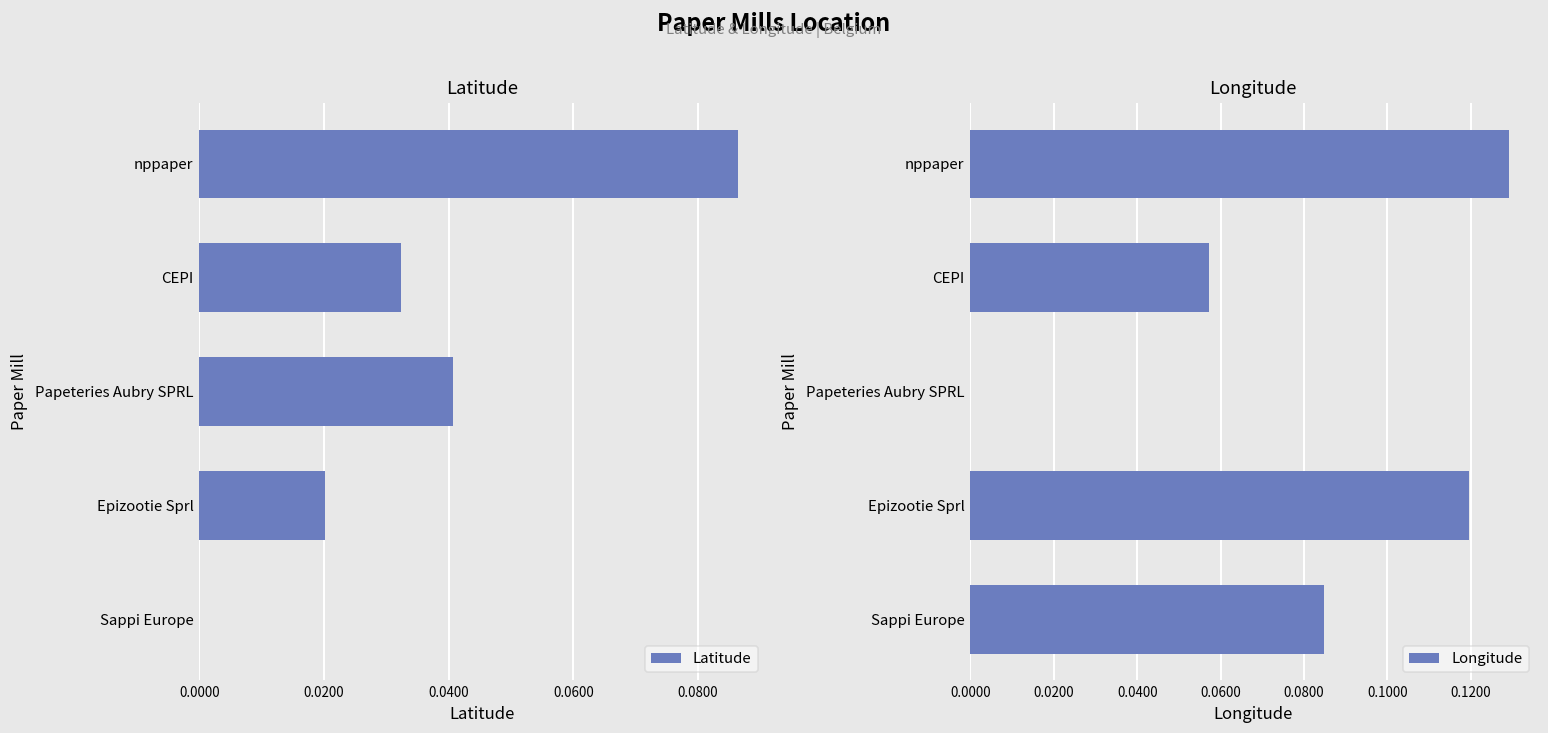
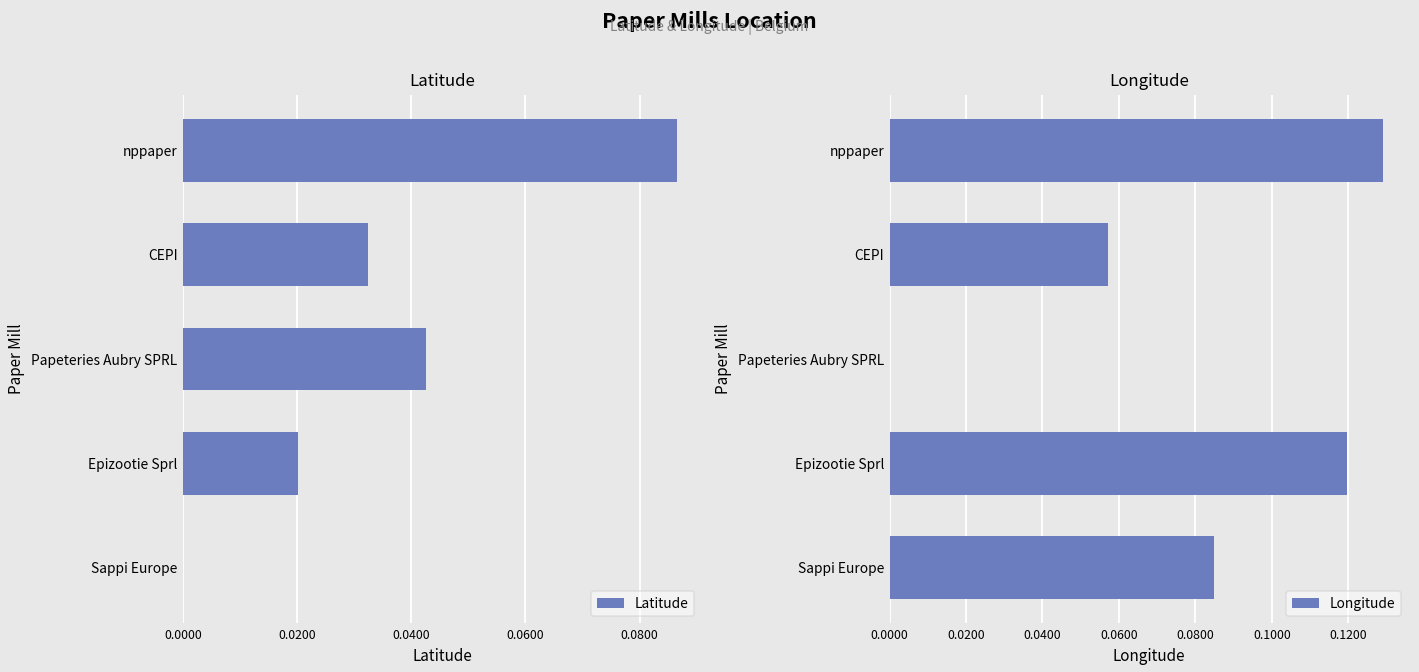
Latitude, Papeteries Aubry SPRL: 0.041 -> 0.043
